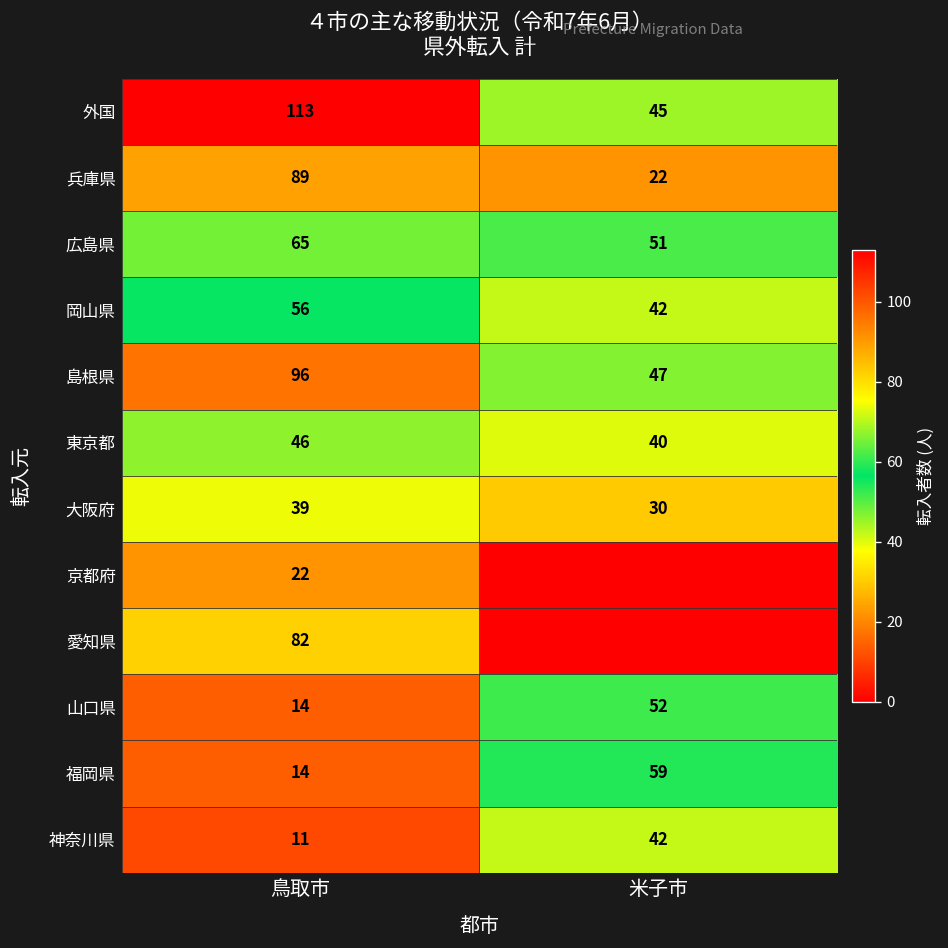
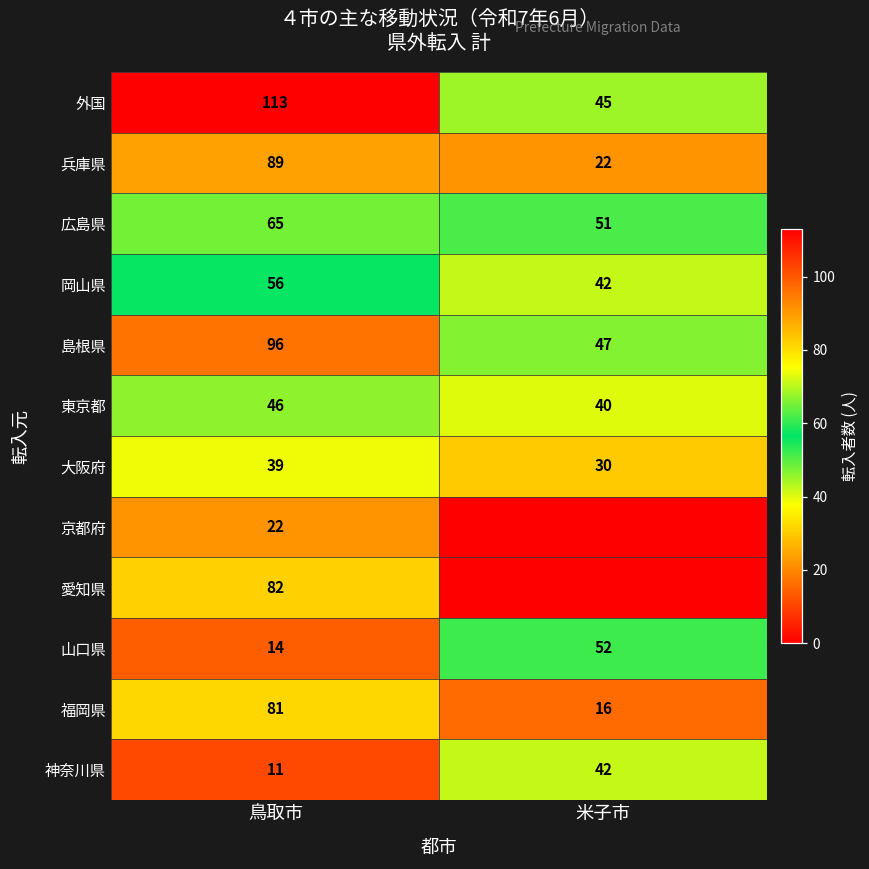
福岡県, 鳥取市: 14 -> 81
福岡県, 米子市: 59 -> 16
